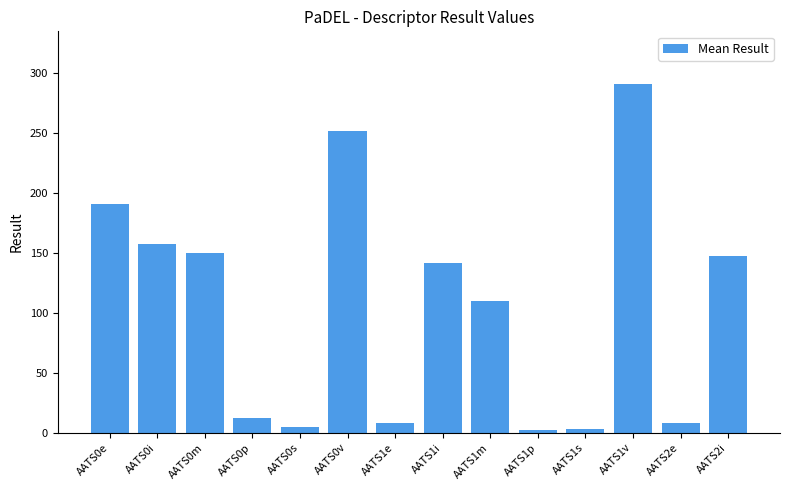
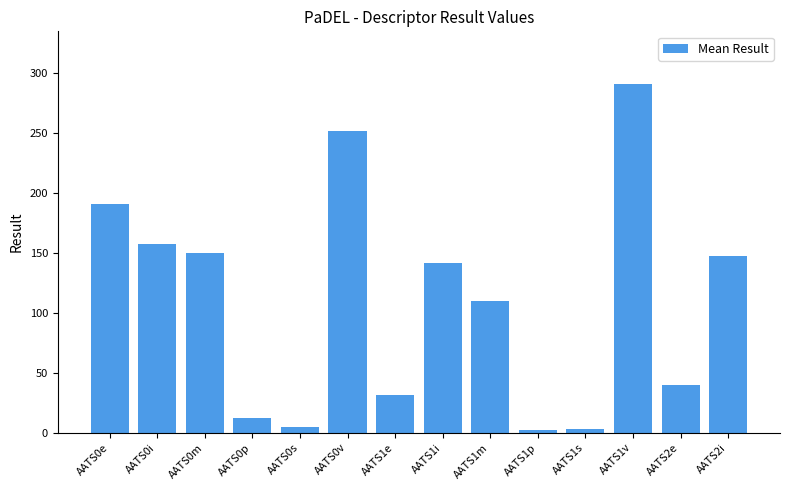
AATS1e: 8 -> 31
AATS2e: 8 -> 40
